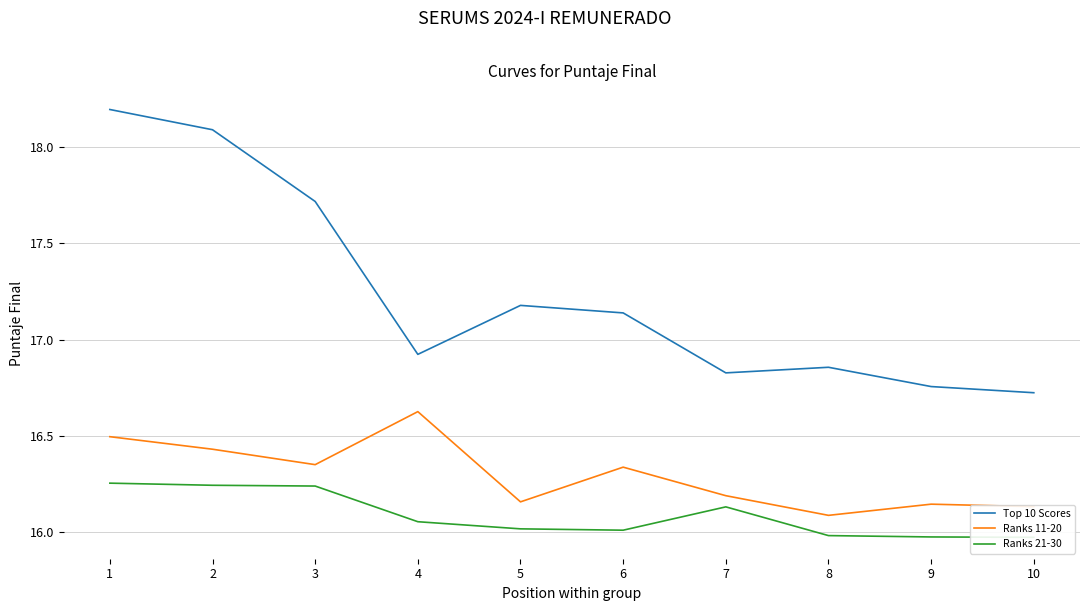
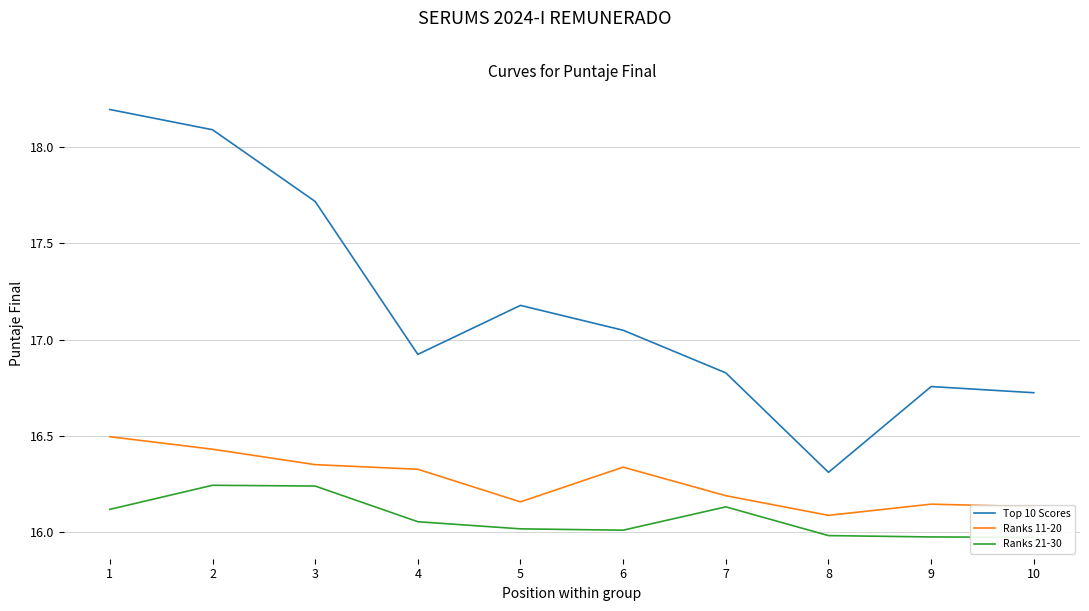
Ranks 21-30, 1: 16.26 -> 16.12
Ranks 11-20, 4: 16.63 -> 16.33
Top 10 Scores, 6: 17.14 -> 17.05
Top 10 Scores, 8: 16.86 -> 16.31
